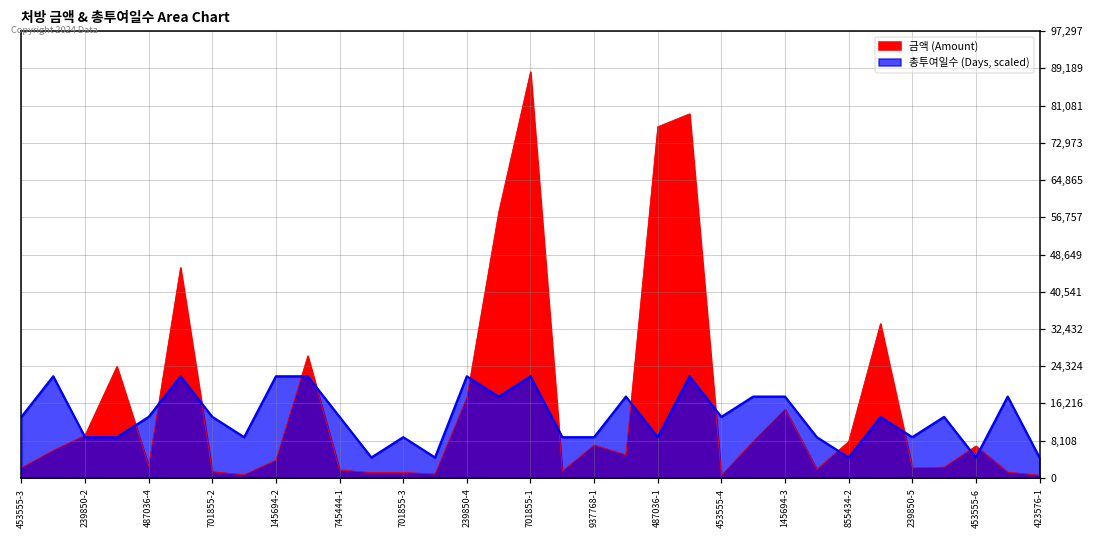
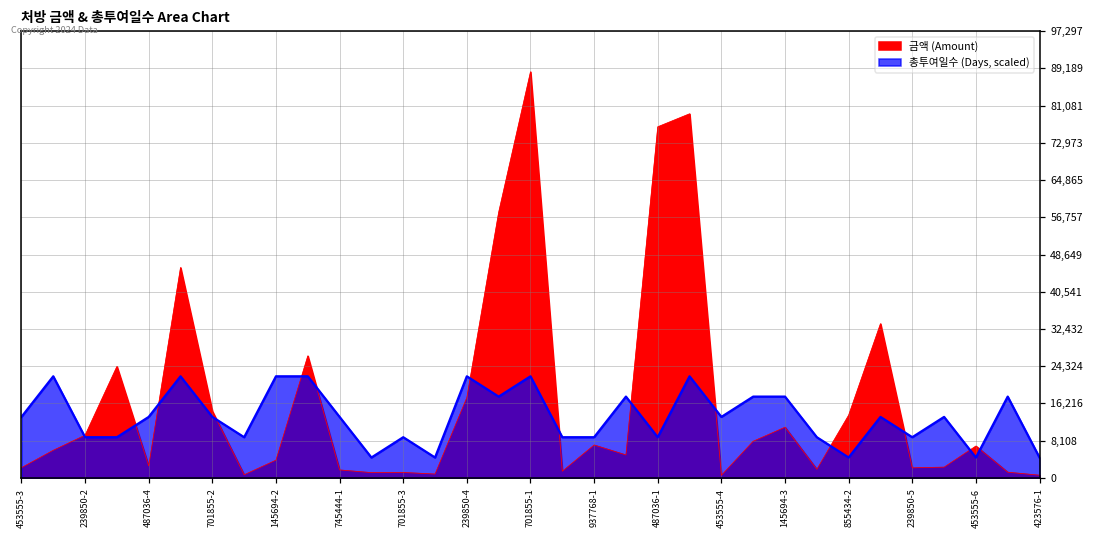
금액 (Amount), 701855-2: 1,000 -> 15,000
금액 (Amount), 145694-3: 15,000 -> 11,000
금액 (Amount), 855434-2: 8,000 -> 14,000
